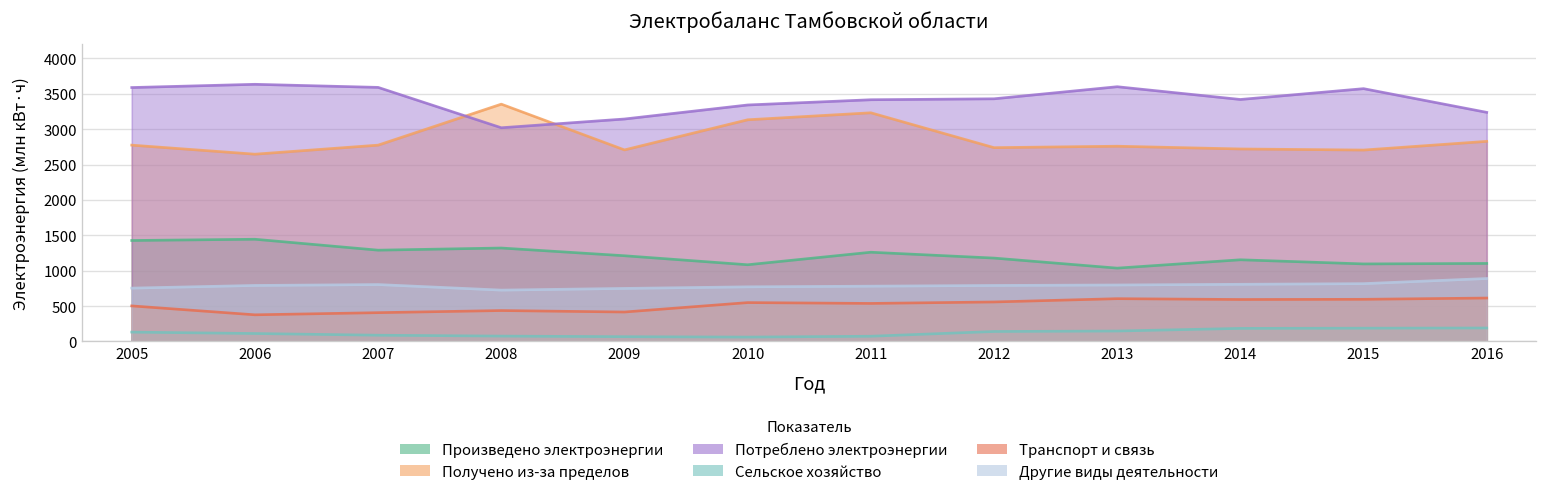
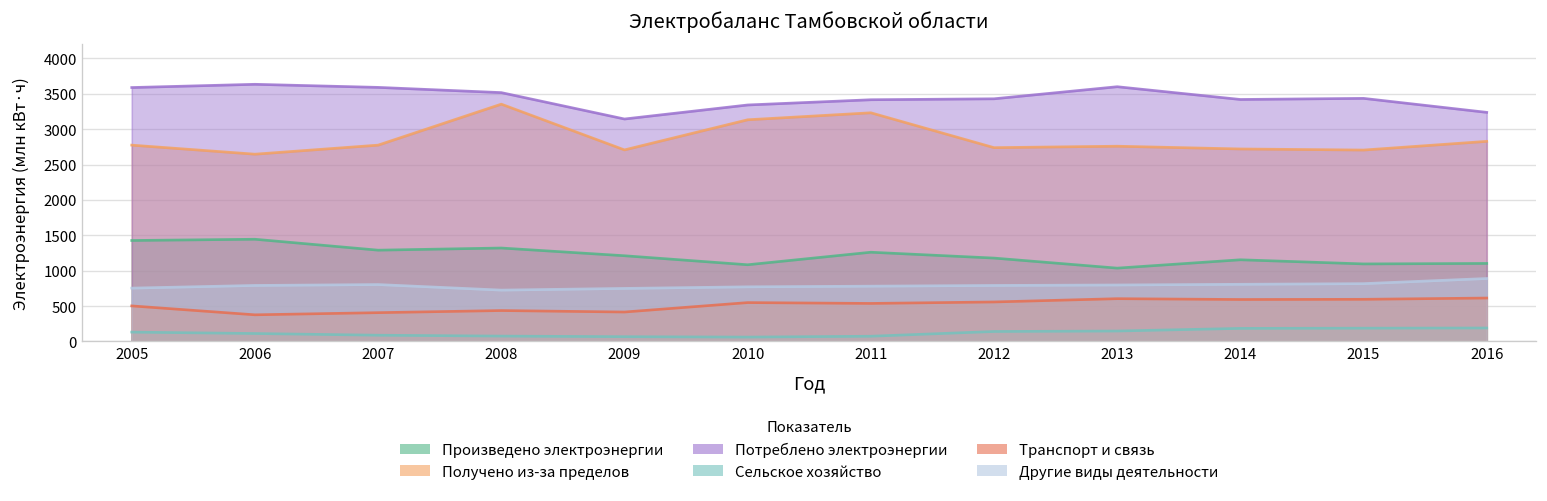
Потреблено электроэнергии, 2008: 3000 -> 3500
Потреблено электроэнергии, 2015: 3600 -> 3400
